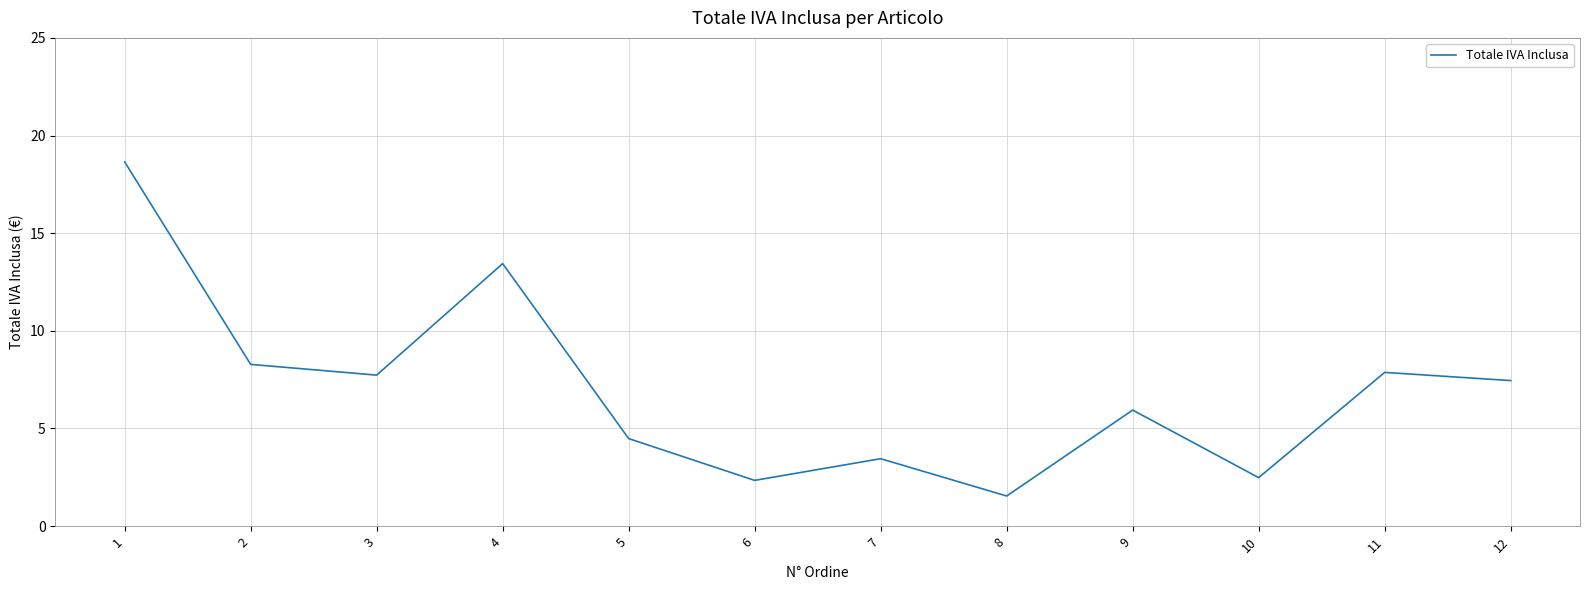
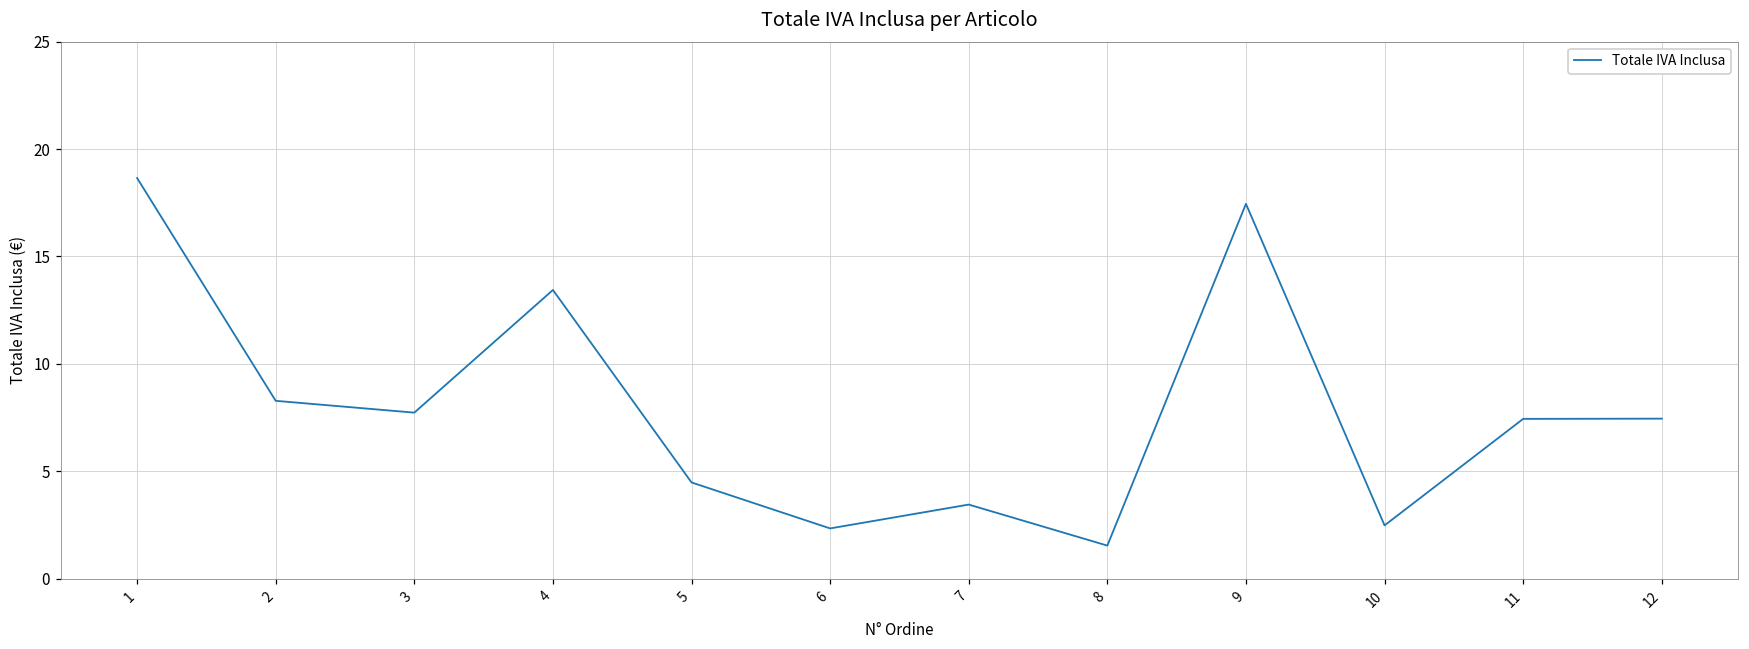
9: 5.9 -> 17.5
11: 7.9 -> 7.4
